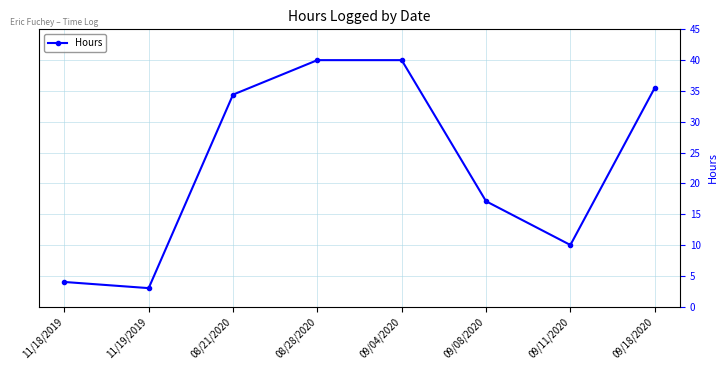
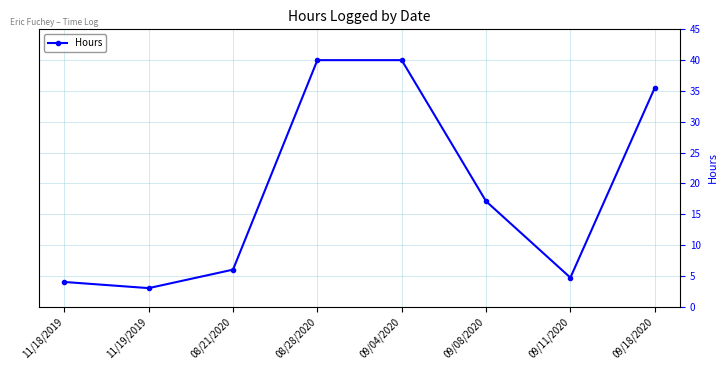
08/21/2020: 34 -> 6
09/11/2020: 10 -> 5
